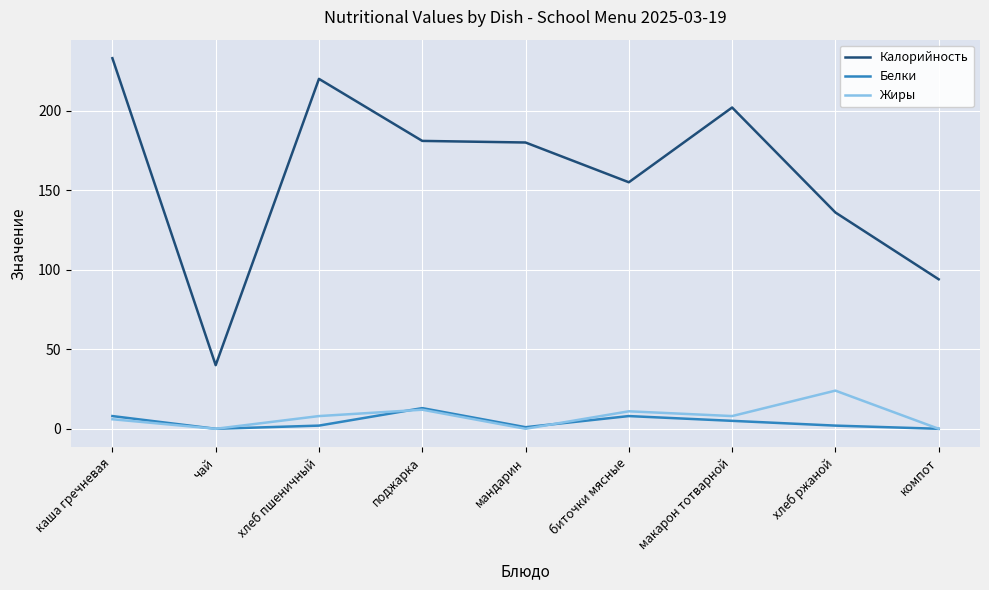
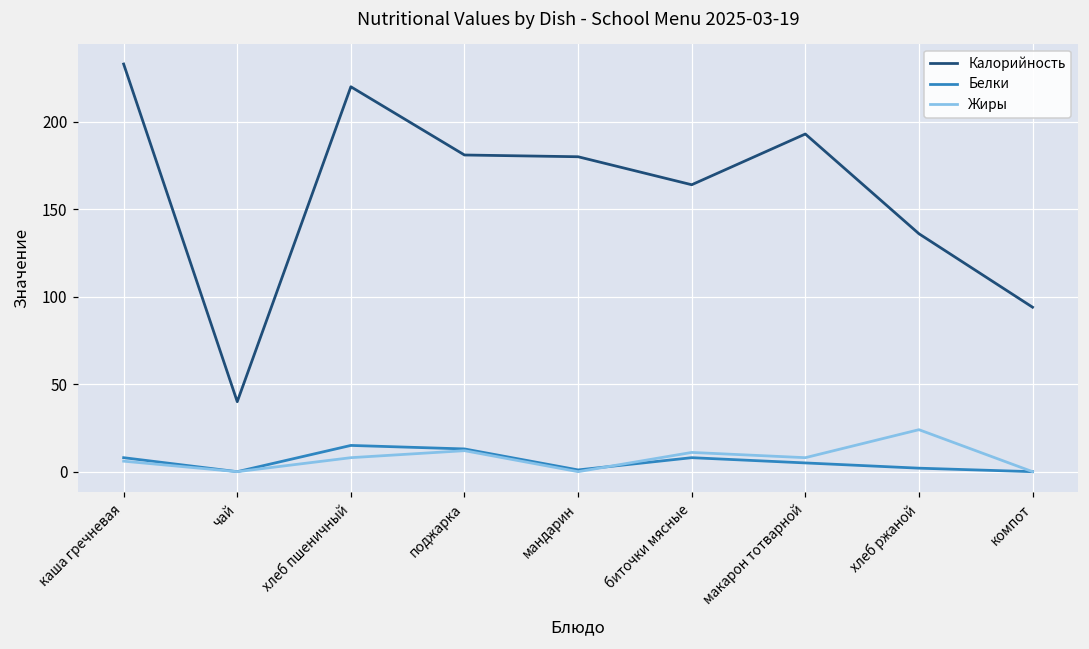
Белки, хлеб пшеничный: 2 -> 15
Калорийность, биточки мясные: 155 -> 164
Калорийность, макарон тотварной: 202 -> 193
